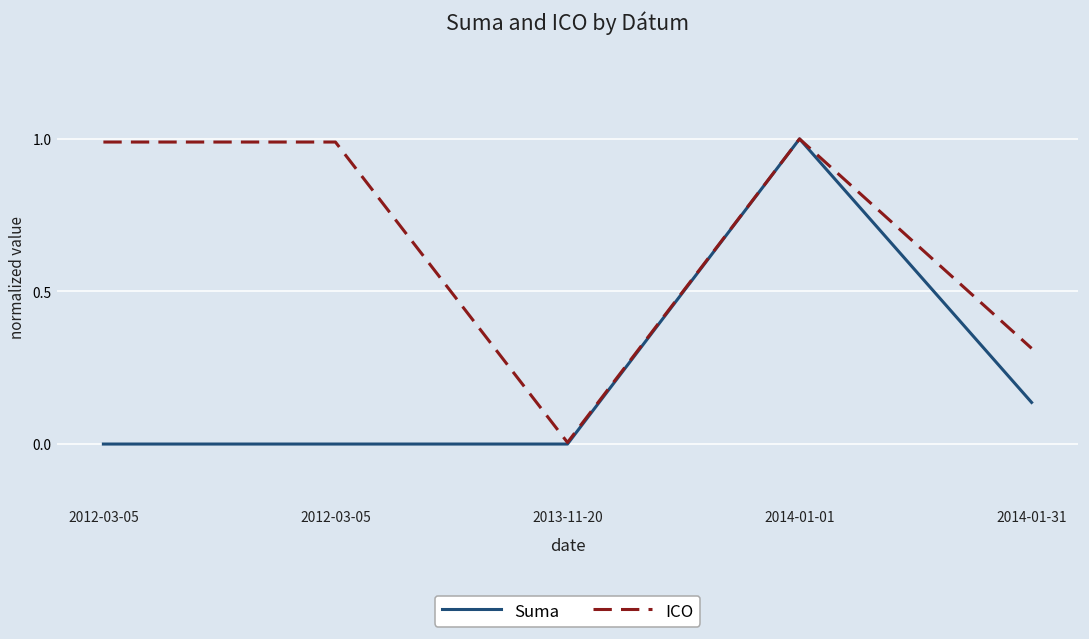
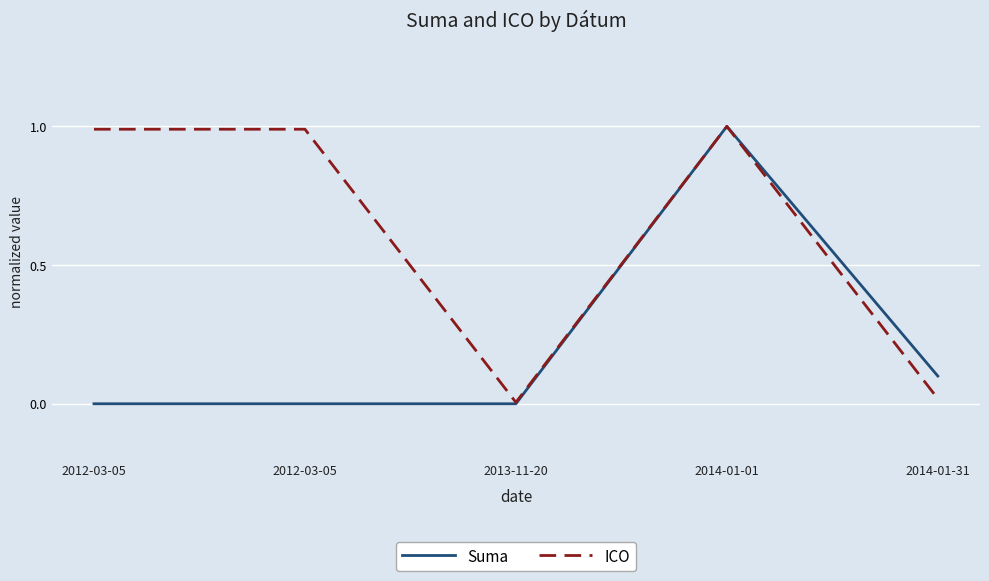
Suma, 2014-01-31: 0.14 -> 0.10
ICO, 2014-01-31: 0.31 -> 0.02
